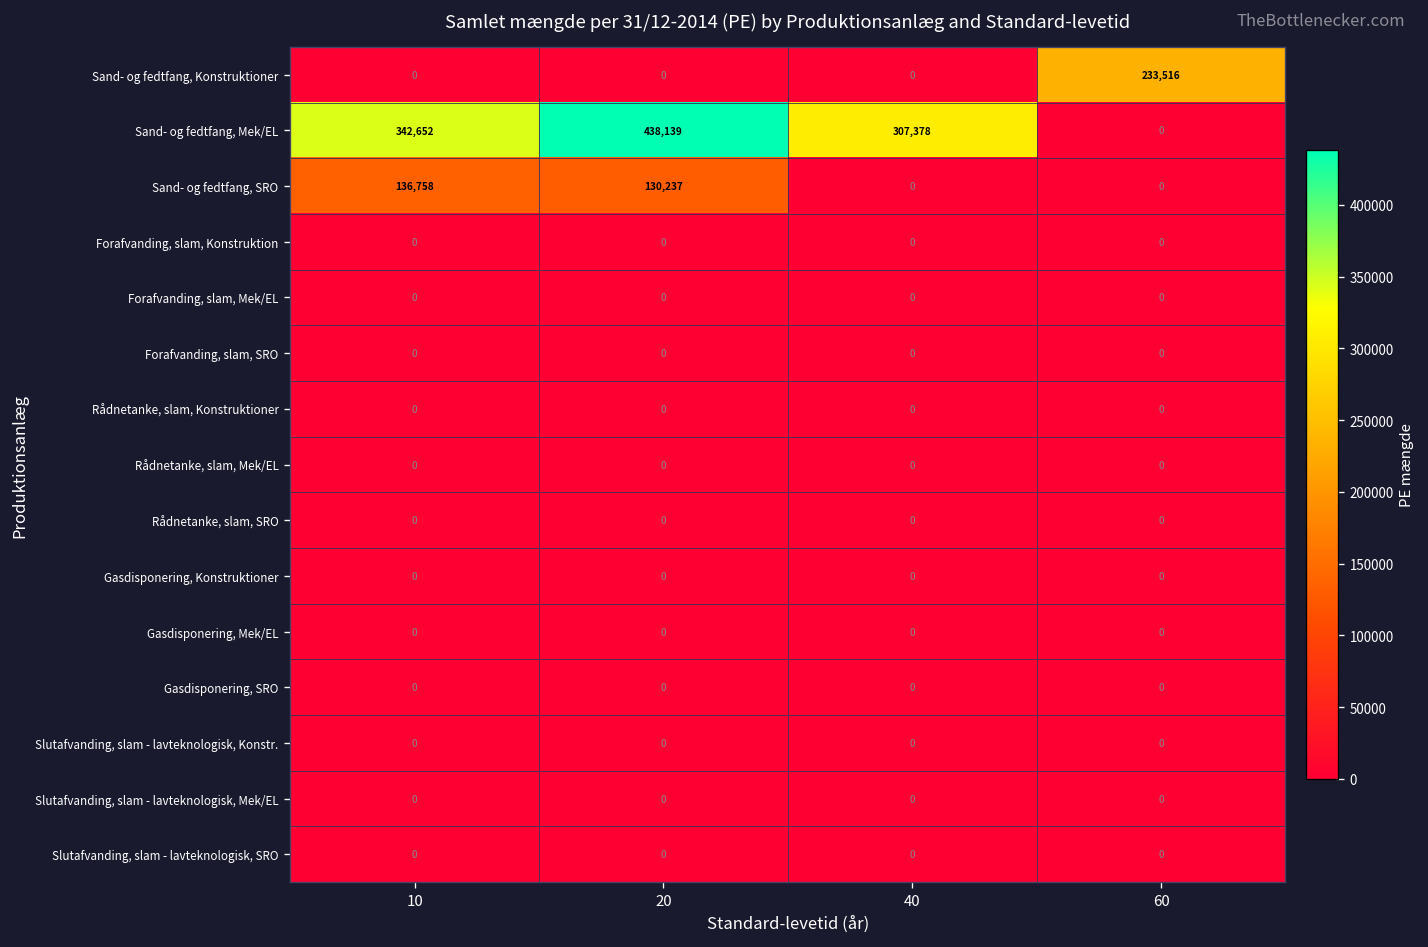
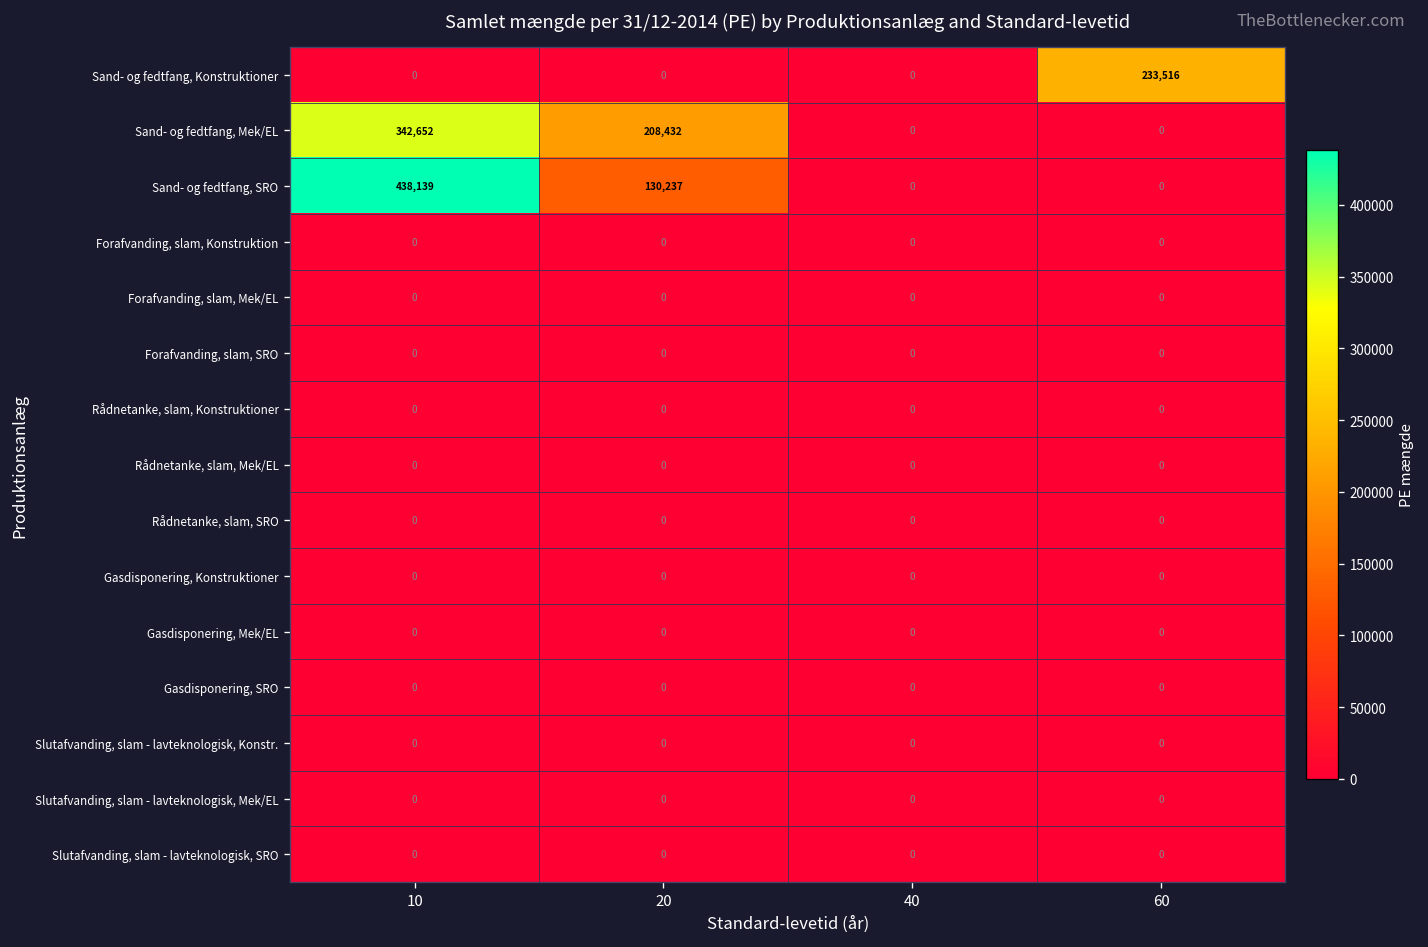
Sand- og fedtfang, Mek/EL, 20: 438,139 -> 208,432
Sand- og fedtfang, Mek/EL, 40: 307,378 -> 0
Sand- og fedtfang, SRO, 10: 136,758 -> 438,139
